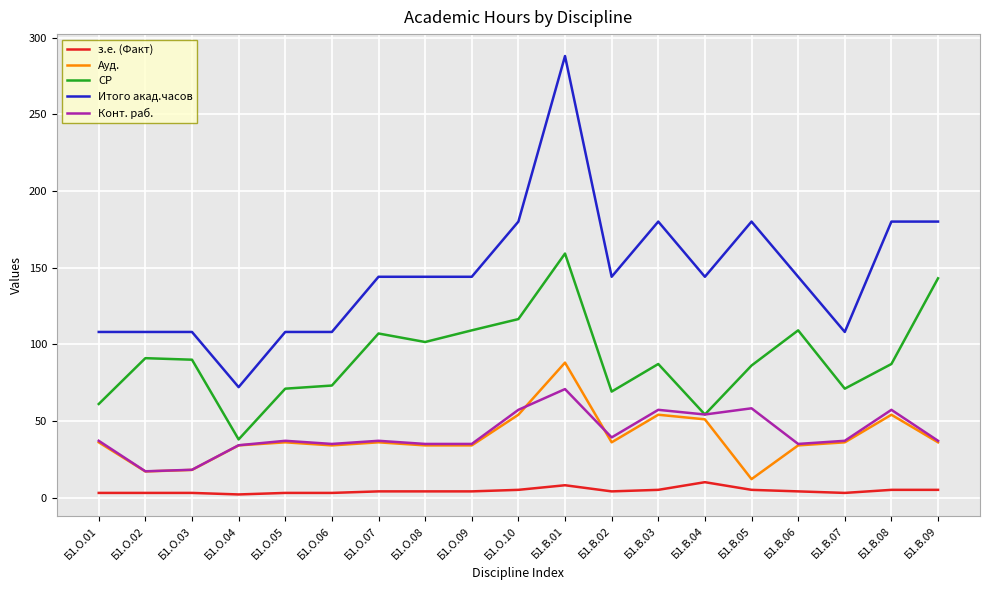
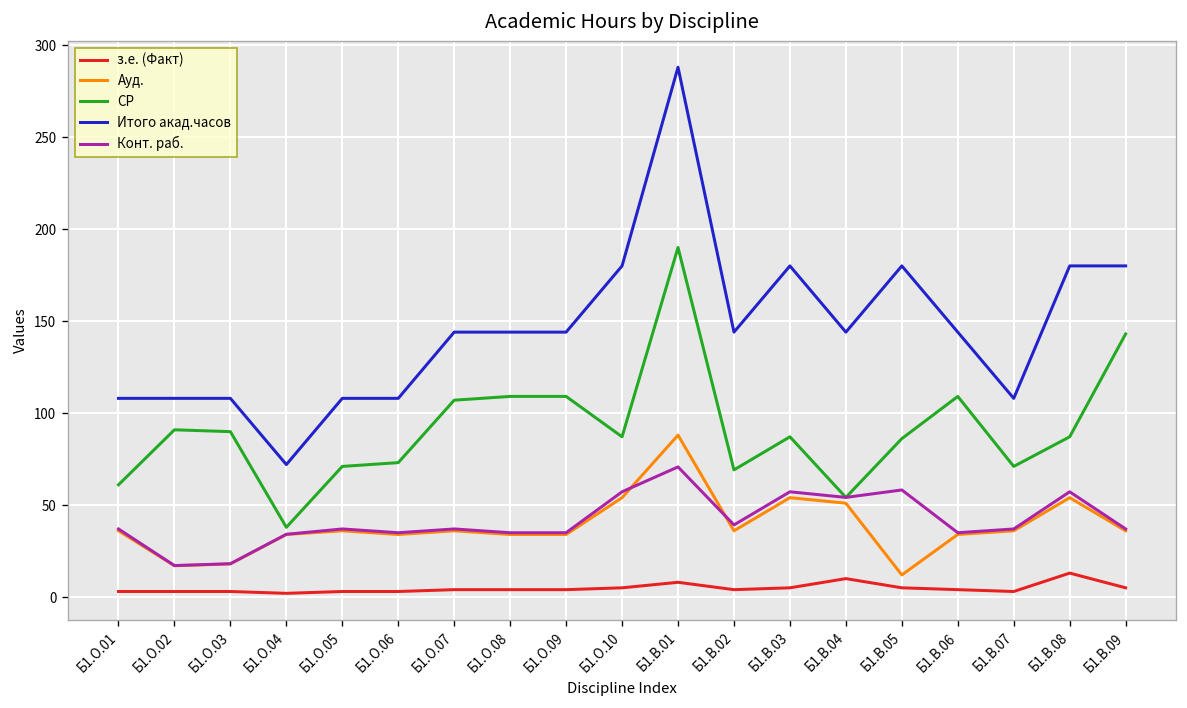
СР, Б1.О.08: 101 -> 109
СР, Б1.О.10: 116 -> 87
СР, Б1.В.01: 159 -> 190
з.е. (Факт), Б1.В.08: 5 -> 13
